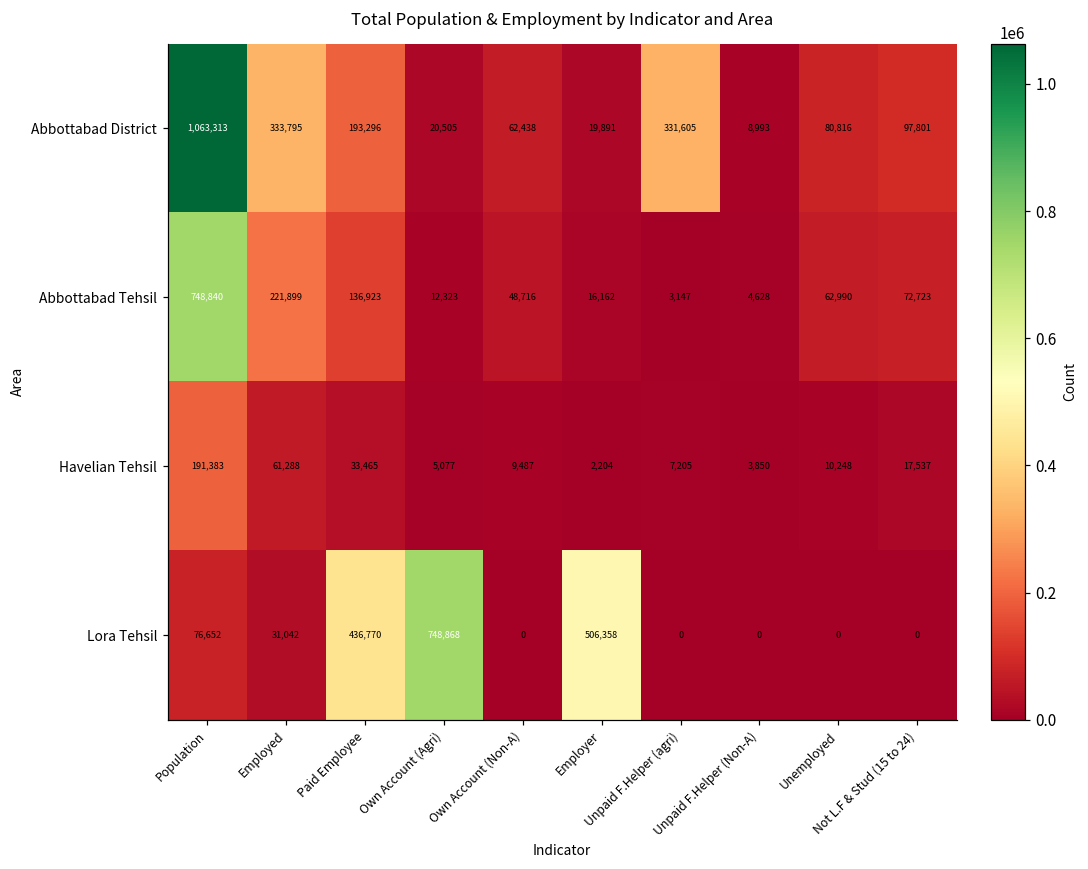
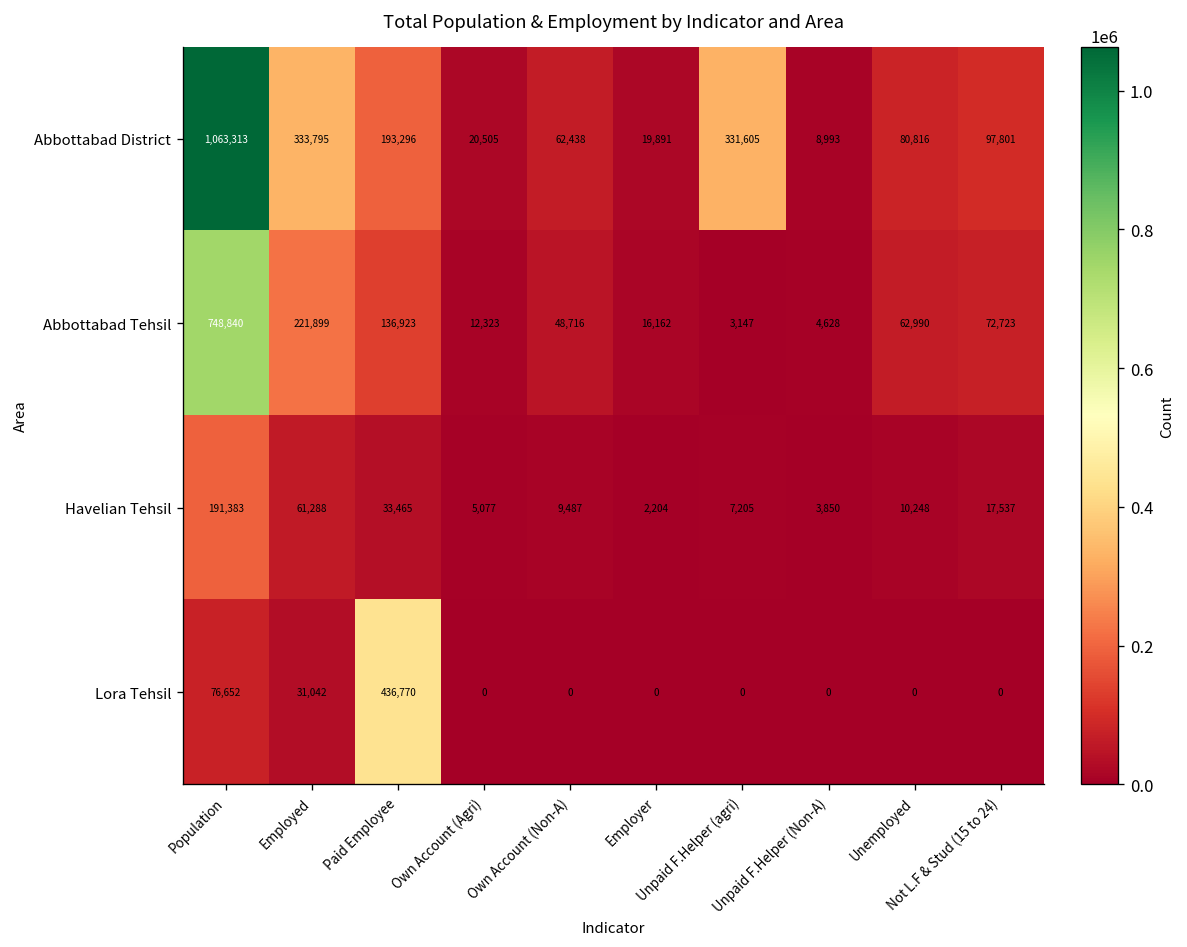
Lora Tehsil, Own Account (Agri): 748,868 -> 0
Lora Tehsil, Employer: 506,358 -> 0
